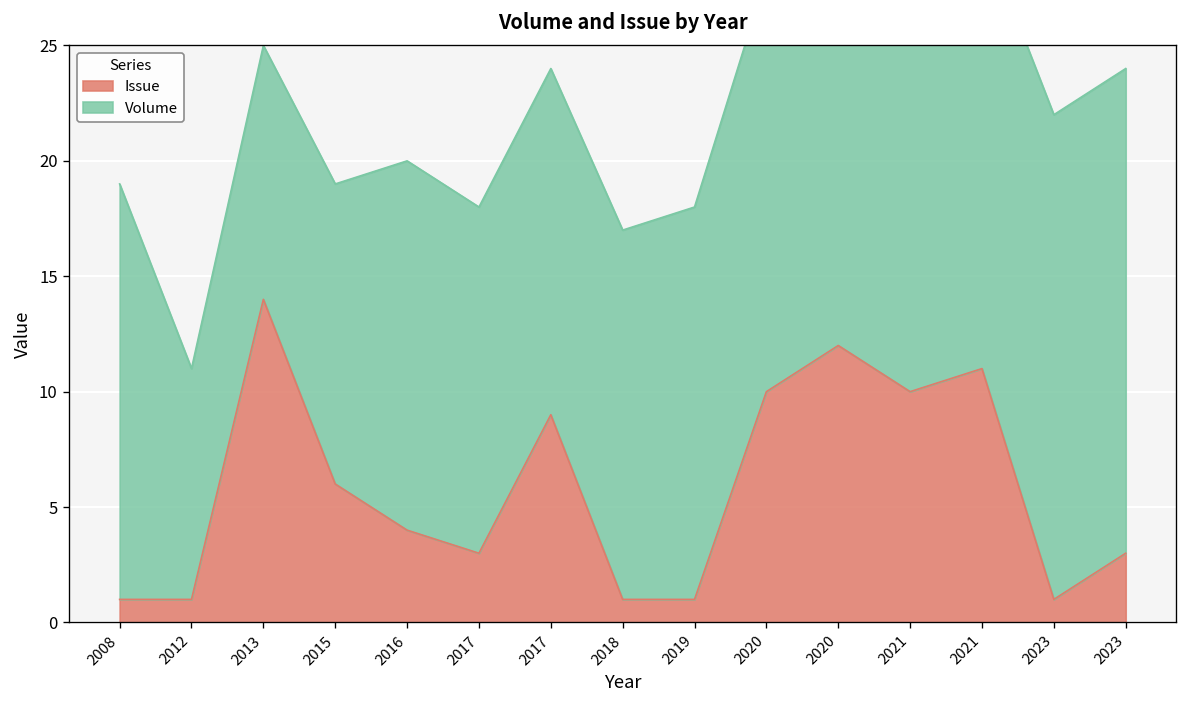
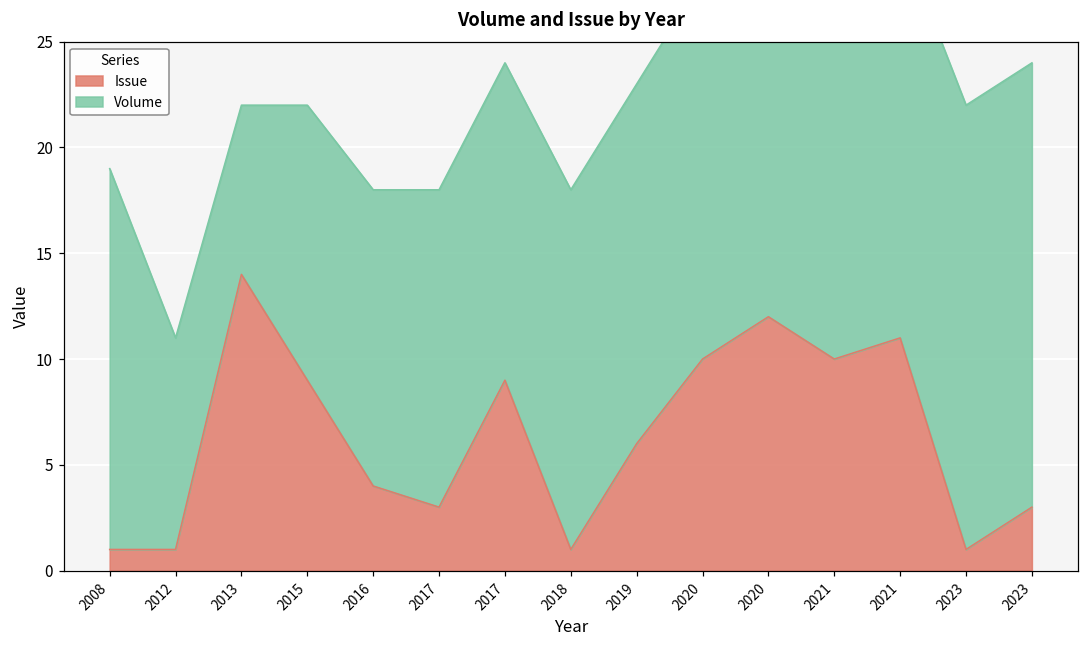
Volume, 2013: 11 -> 8
Issue, 2015: 6 -> 9
Volume, 2016: 16 -> 14
Volume, 2018: 16 -> 17
Issue, 2019: 1 -> 6
